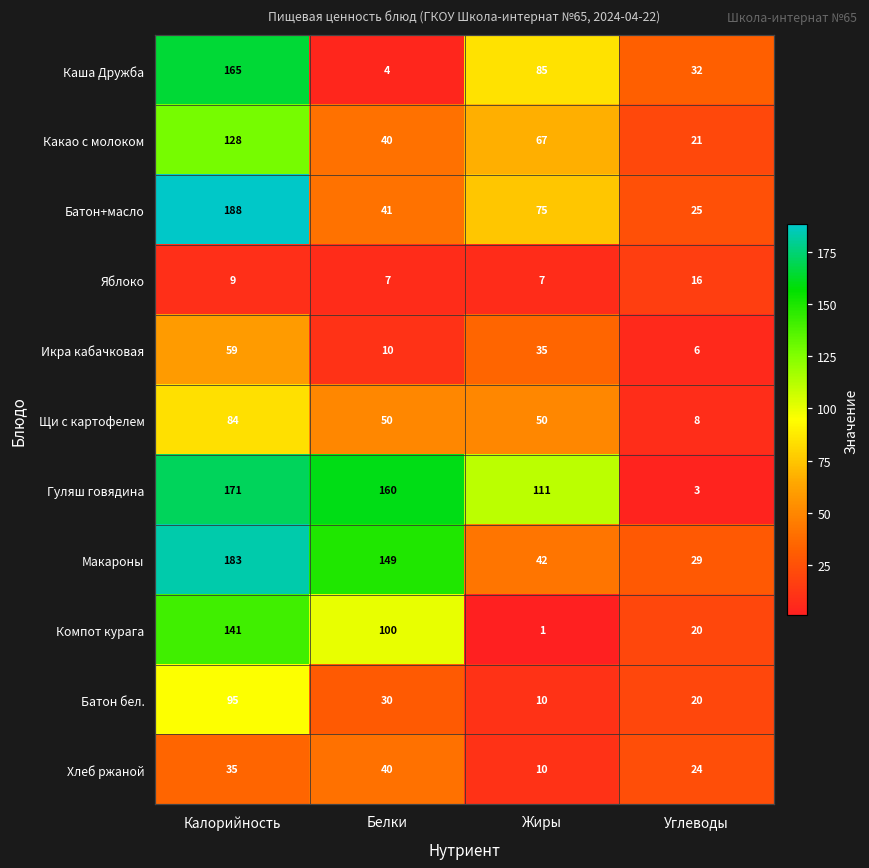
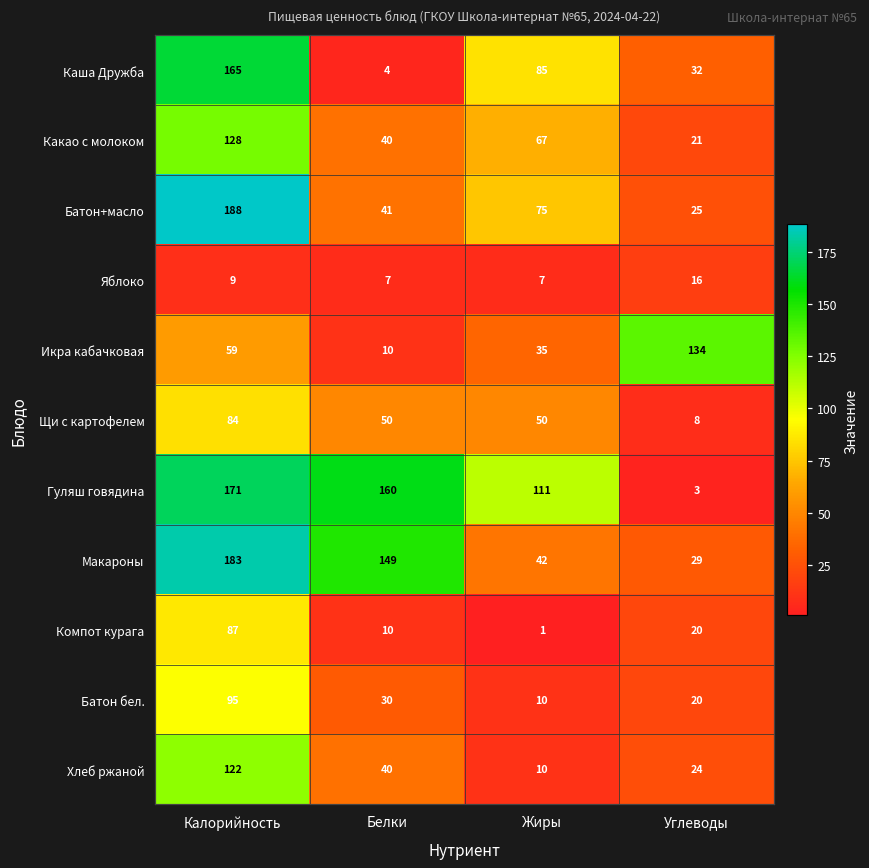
Икра кабачковая, Углеводы: 6 -> 134
Компот курага, Калорийность: 141 -> 87
Компот курага, Белки: 100 -> 10
Хлеб ржаной, Калорийность: 35 -> 122
